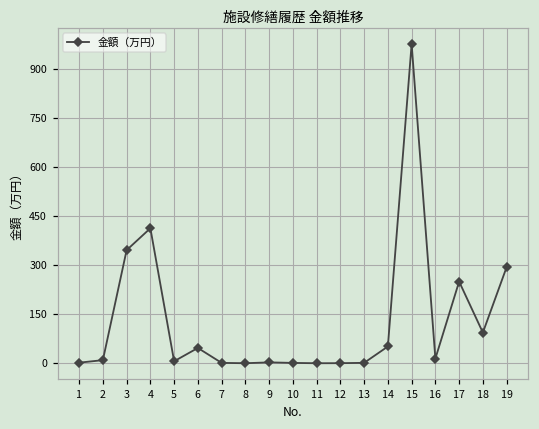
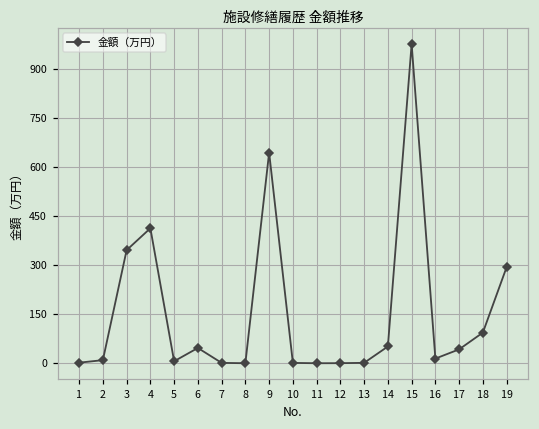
9: 0 -> 640
17: 250 -> 40
